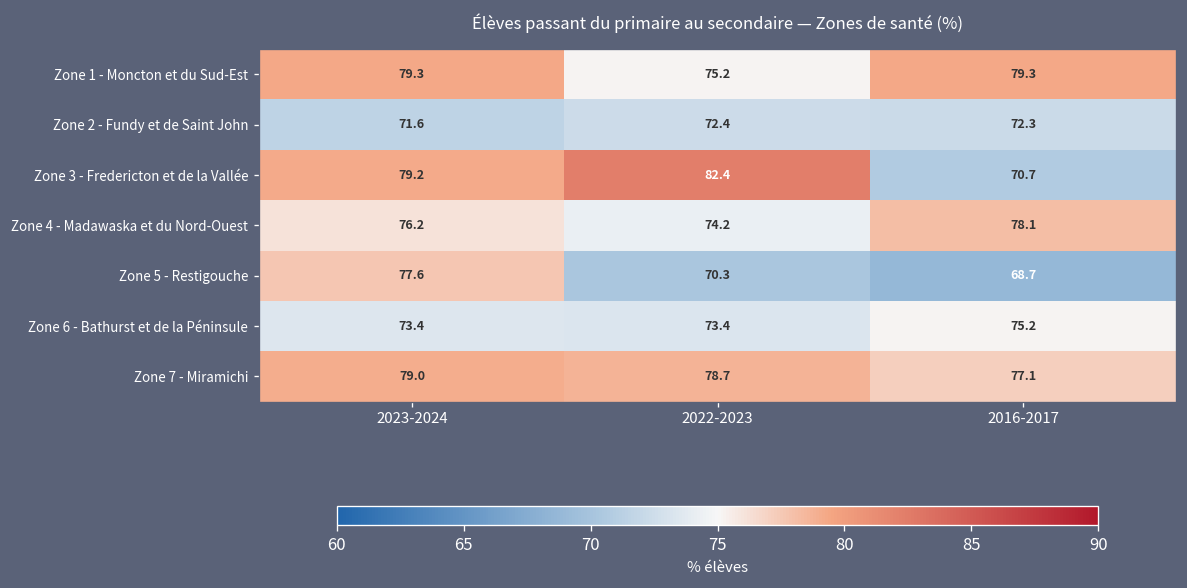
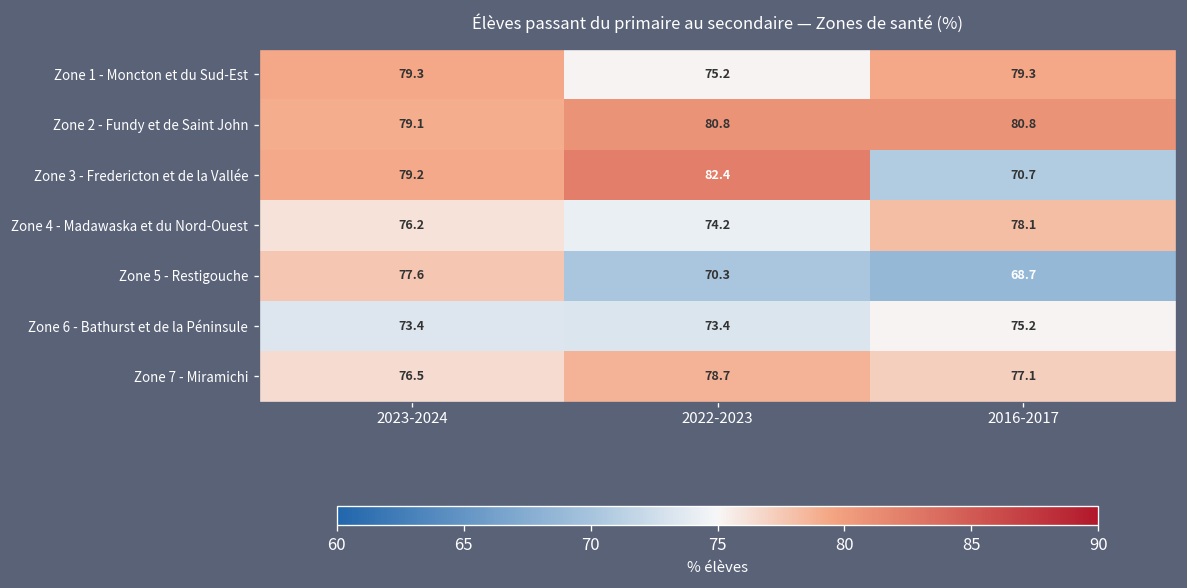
Zone 2 - Fundy et de Saint John, 2023-2024: 71.6 -> 79.1
Zone 2 - Fundy et de Saint John, 2022-2023: 72.4 -> 80.8
Zone 2 - Fundy et de Saint John, 2016-2017: 72.3 -> 80.8
Zone 7 - Miramichi, 2023-2024: 79.0 -> 76.5
